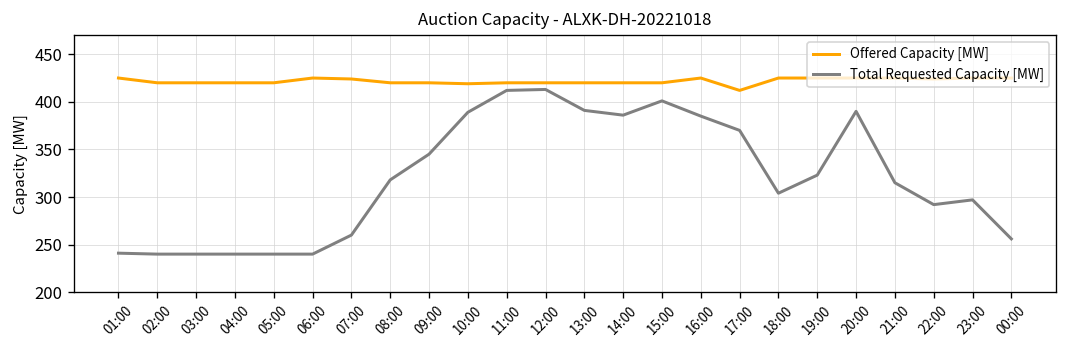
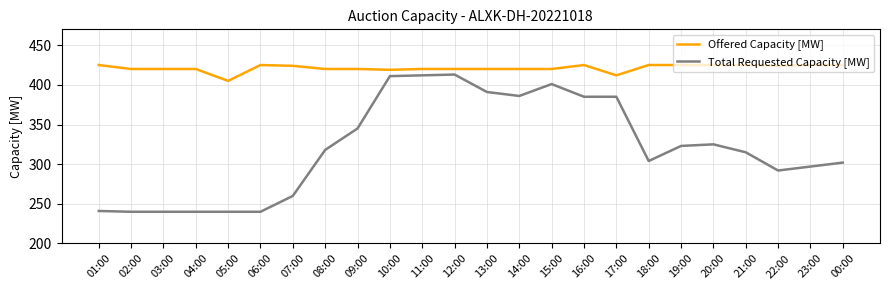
Offered Capacity [MW], 05:00: 420 -> 410
Total Requested Capacity [MW], 10:00: 390 -> 410
Total Requested Capacity [MW], 17:00: 370 -> 390
Total Requested Capacity [MW], 20:00: 390 -> 330
Total Requested Capacity [MW], 00:00: 260 -> 300
